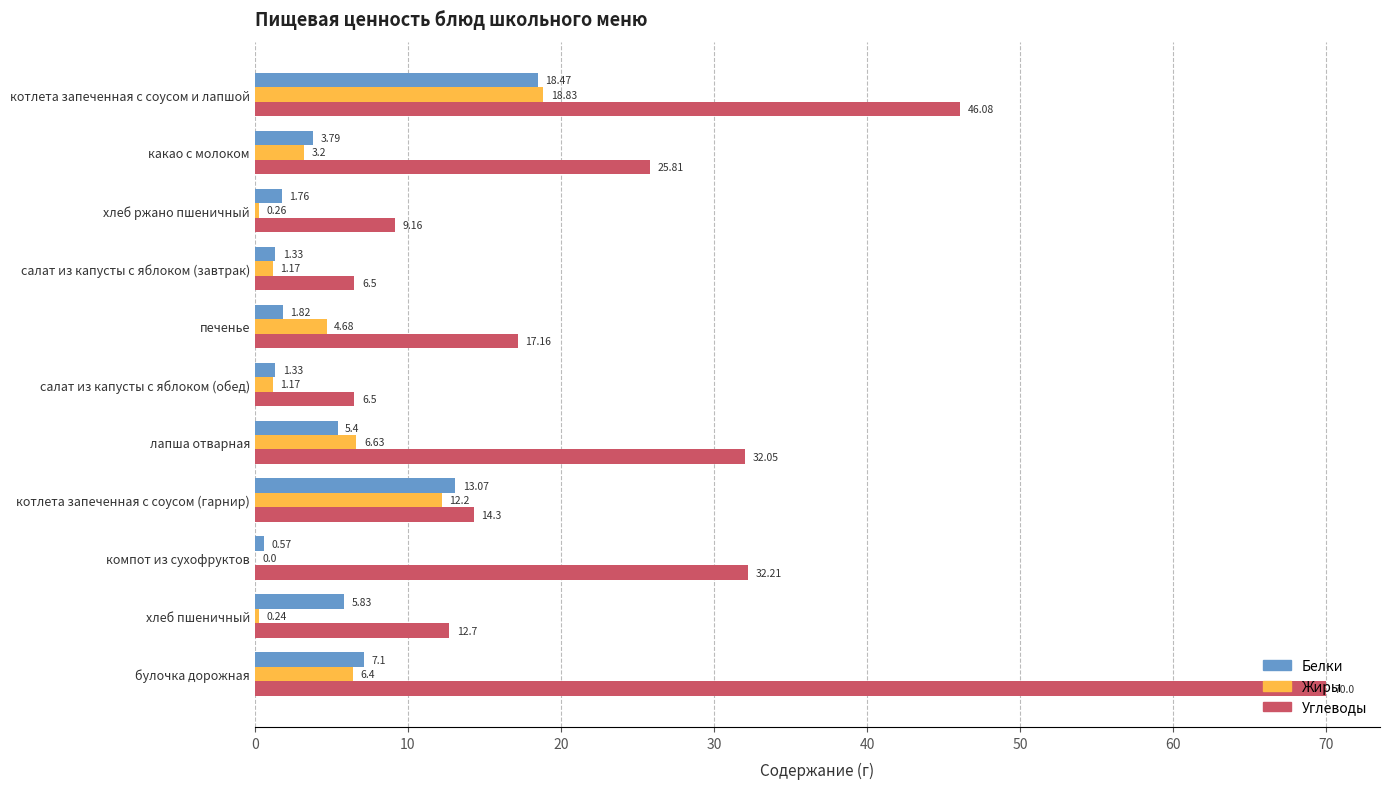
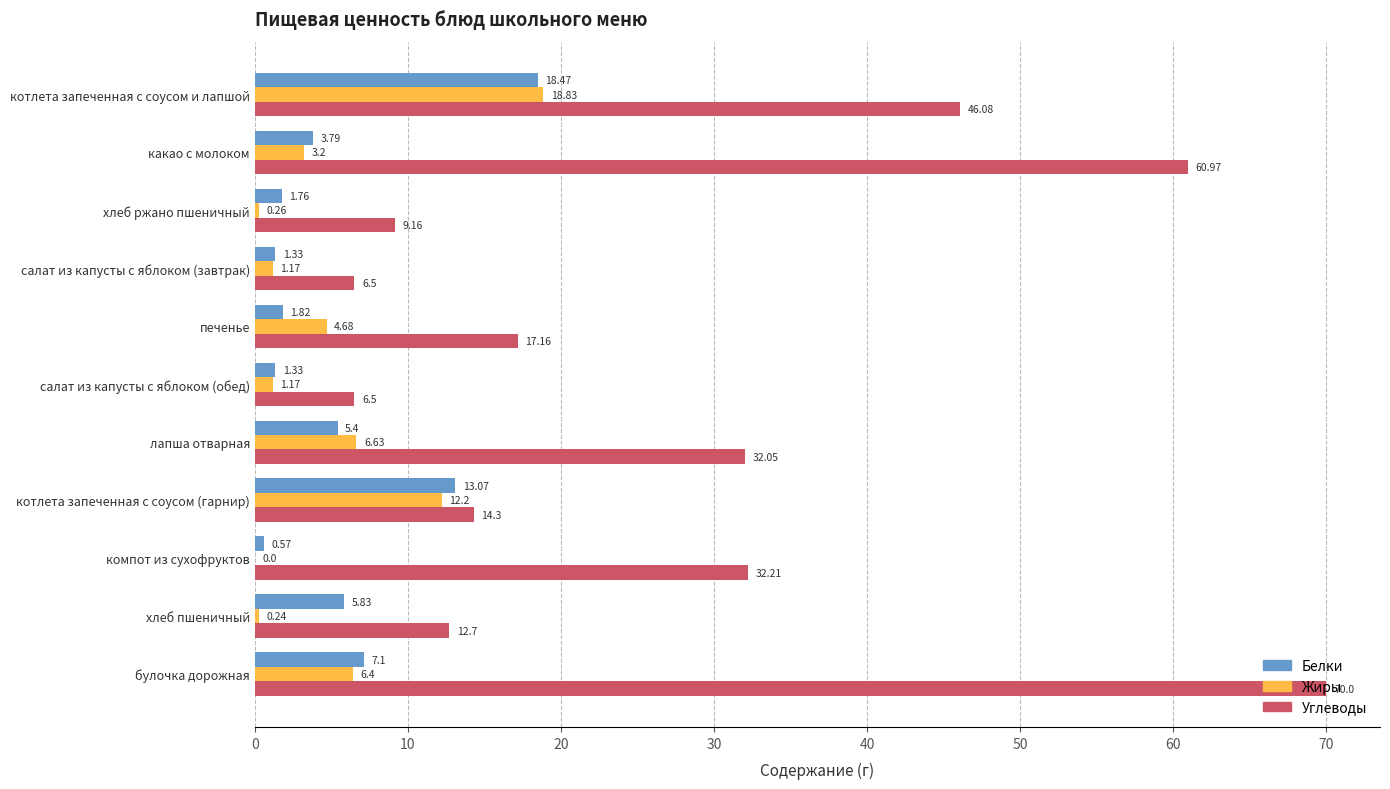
Углеводы, какао с молоком: 25.81 -> 60.97
